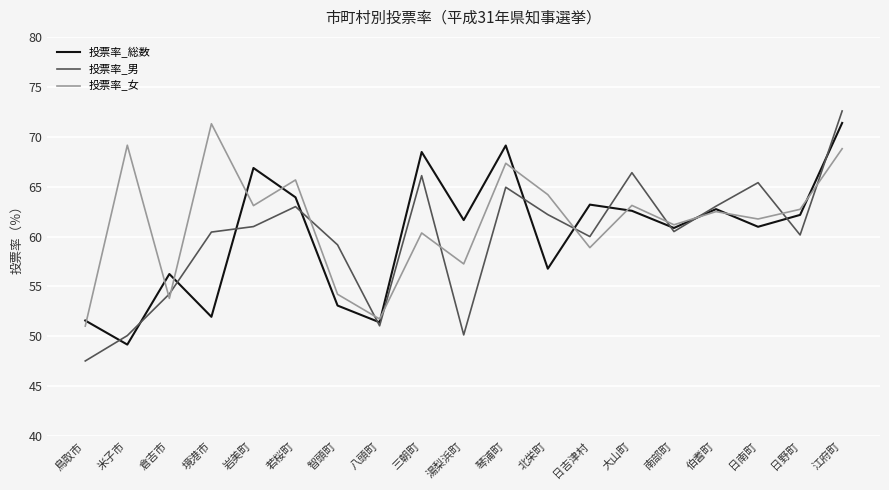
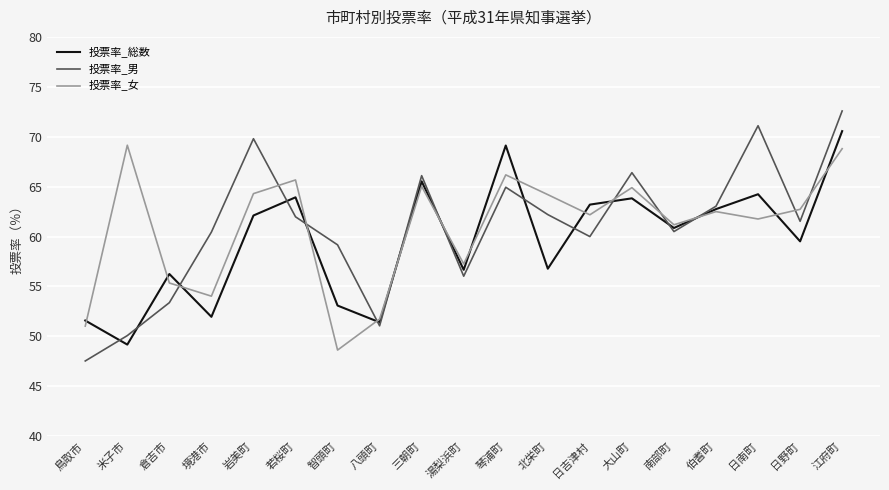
投票率_男, 倉吉市: 54 -> 53
投票率_女, 倉吉市: 54 -> 55
投票率_女, 境港市: 71 -> 54
投票率_総数, 岩美町: 67 -> 62
投票率_男, 岩美町: 61 -> 70
投票率_女, 岩美町: 63 -> 64
投票率_男, 若桜町: 63 -> 62
投票率_女, 智頭町: 54 -> 49
投票率_総数, 三朝町: 68 -> 66
投票率_女, 三朝町: 60 -> 65
投票率_総数, 湯梨浜町: 62 -> 57
投票率_男, 湯梨浜町: 50 -> 56
投票率_女, 琴浦町: 67 -> 66
投票率_女, 日吉津村: 59 -> 62
投票率_総数, 大山町: 63 -> 64
投票率_女, 大山町: 63 -> 65
投票率_総数, 日南町: 61 -> 64
投票率_男, 日南町: 65 -> 71
投票率_総数, 日野町: 62 -> 60
投票率_男, 日野町: 60 -> 62
投票率_総数, 江府町: 71.4 -> 70.6
